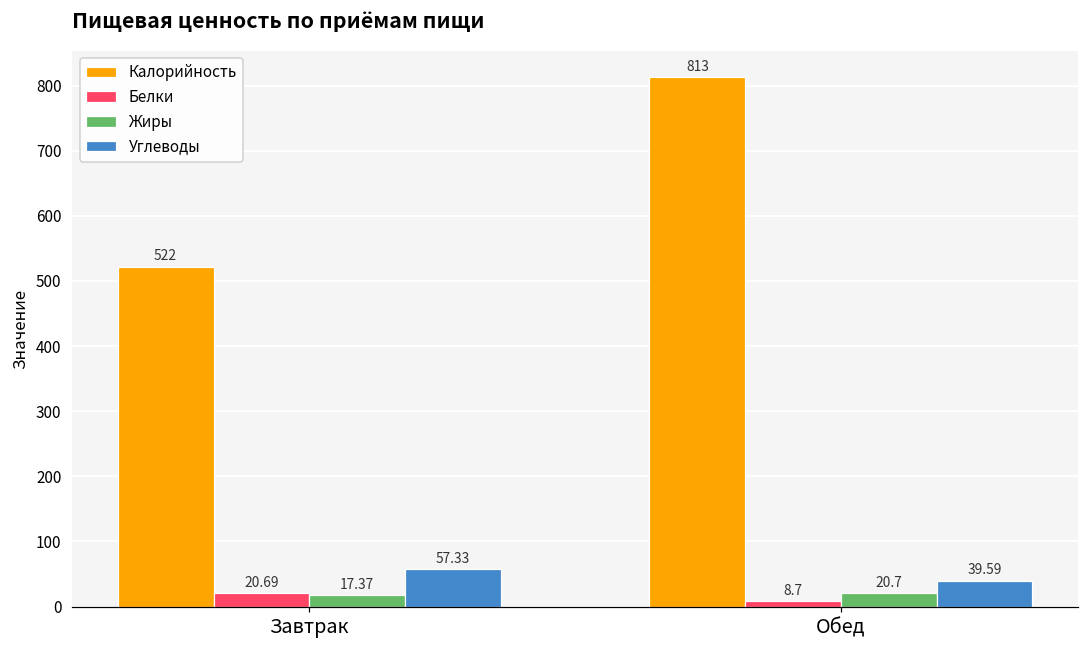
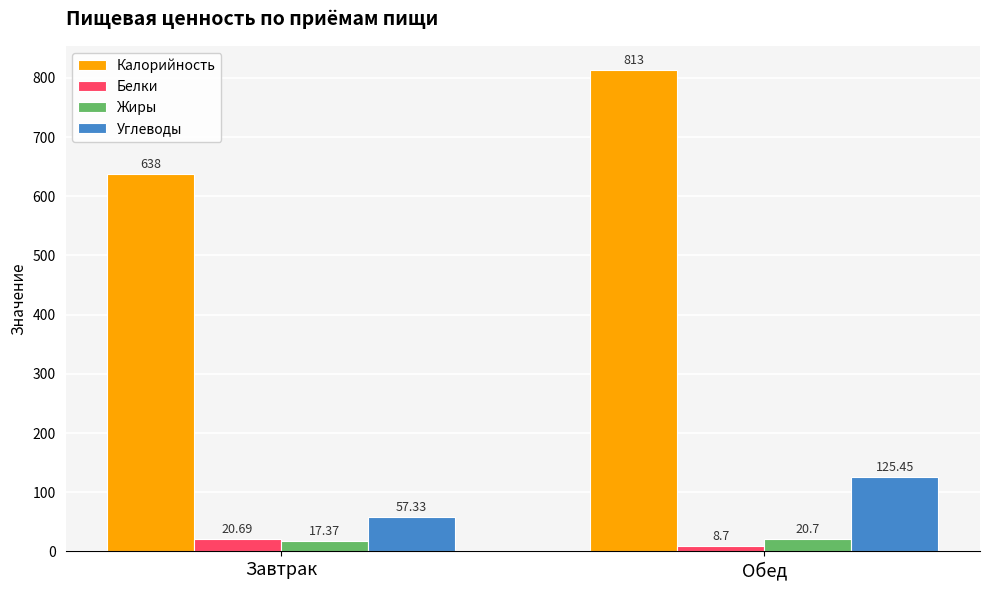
Калорийность, Завтрак: 522 -> 638
Углеводы, Обед: 39.59 -> 125.45
